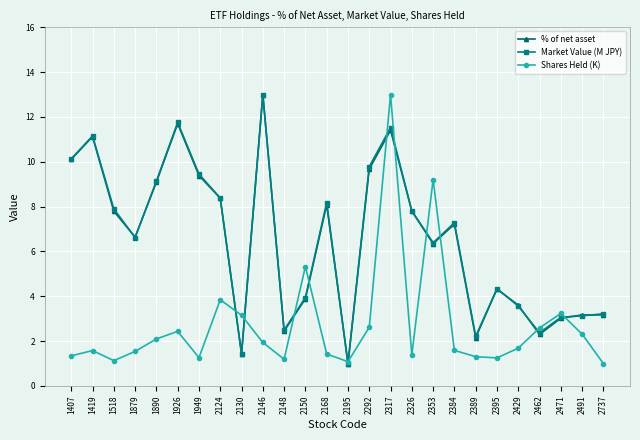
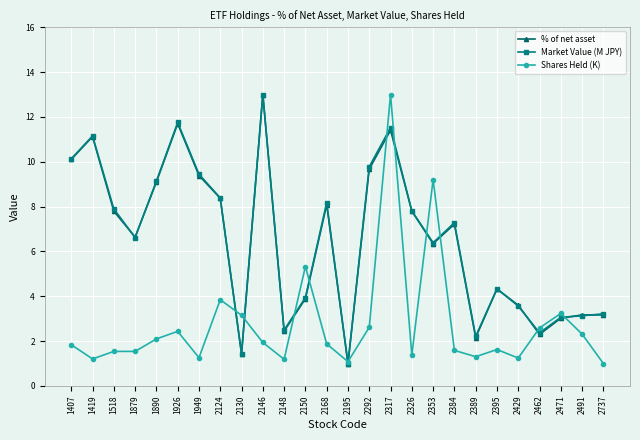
Shares Held (K), 1407: 1.3 -> 1.8
Shares Held (K), 1419: 1.6 -> 1.2
Shares Held (K), 1518: 1.1 -> 1.5
Shares Held (K), 2168: 1.4 -> 1.9
Shares Held (K), 2395: 1.3 -> 1.6
Shares Held (K), 2429: 1.7 -> 1.2
